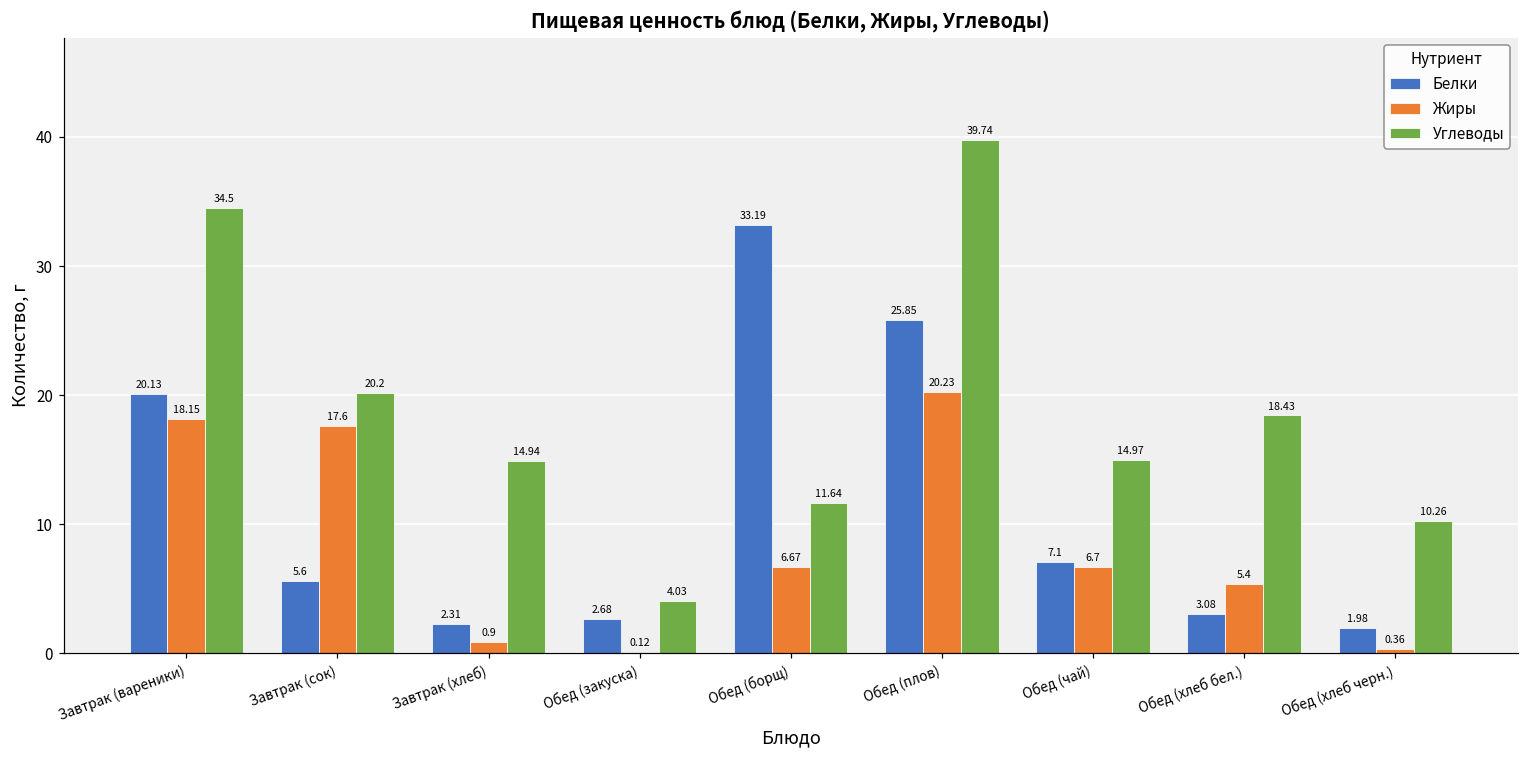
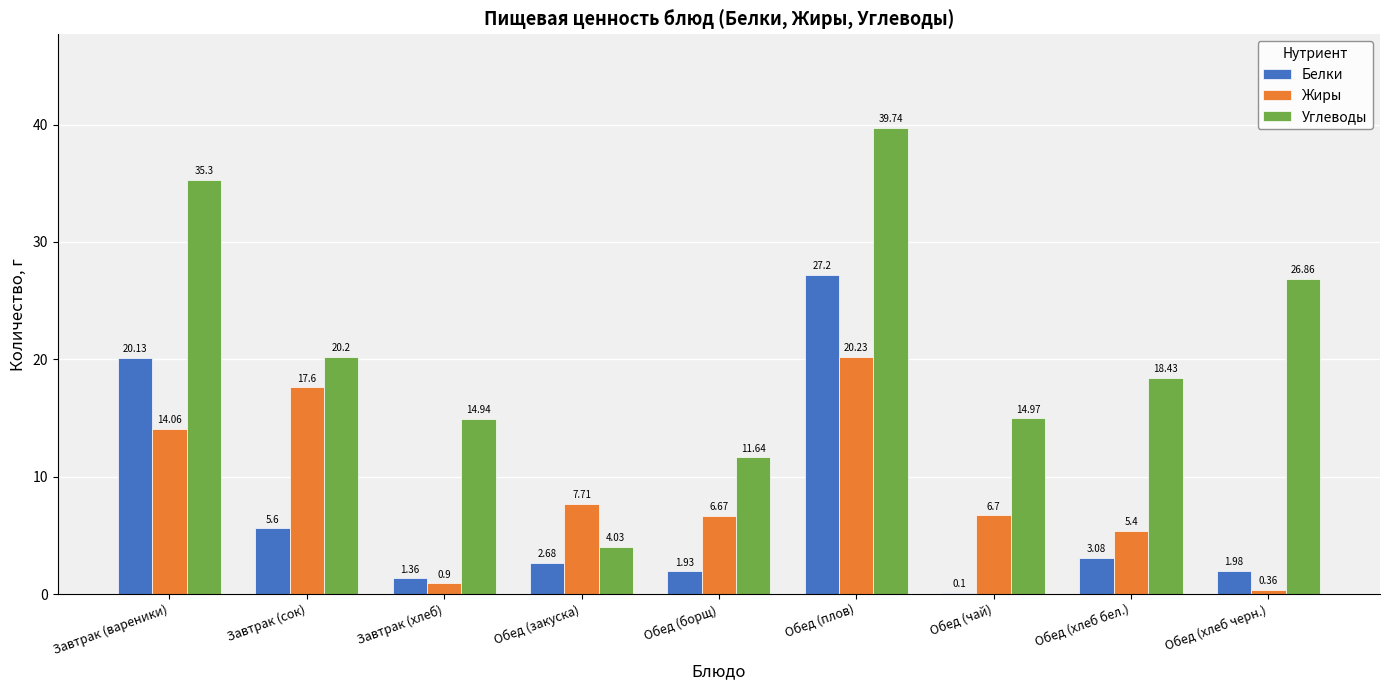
Жиры, Завтрак (вареники): 18.15 -> 14.06
Углеводы, Завтрак (вареники): 34.5 -> 35.3
Белки, Завтрак (хлеб): 2.31 -> 1.36
Жиры, Обед (закуска): 0.12 -> 7.71
Белки, Обед (борщ): 33.19 -> 1.93
Белки, Обед (плов): 25.85 -> 27.2
Белки, Обед (чай): 7.1 -> 0.1
Углеводы, Обед (хлеб черн.): 10.26 -> 26.86
